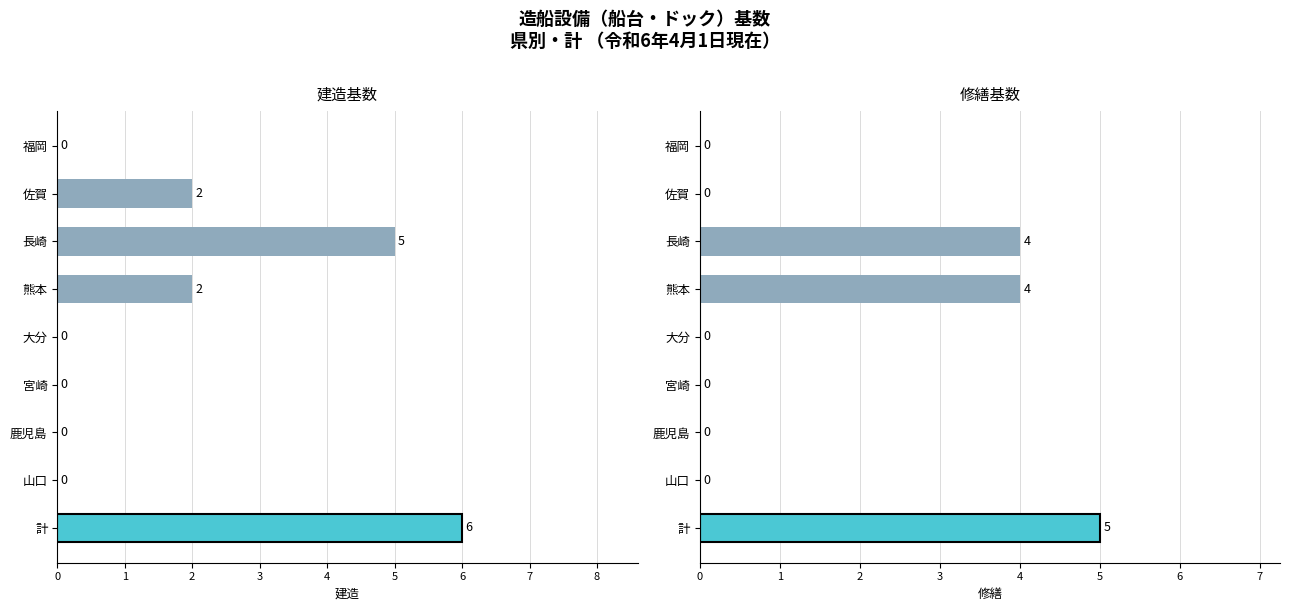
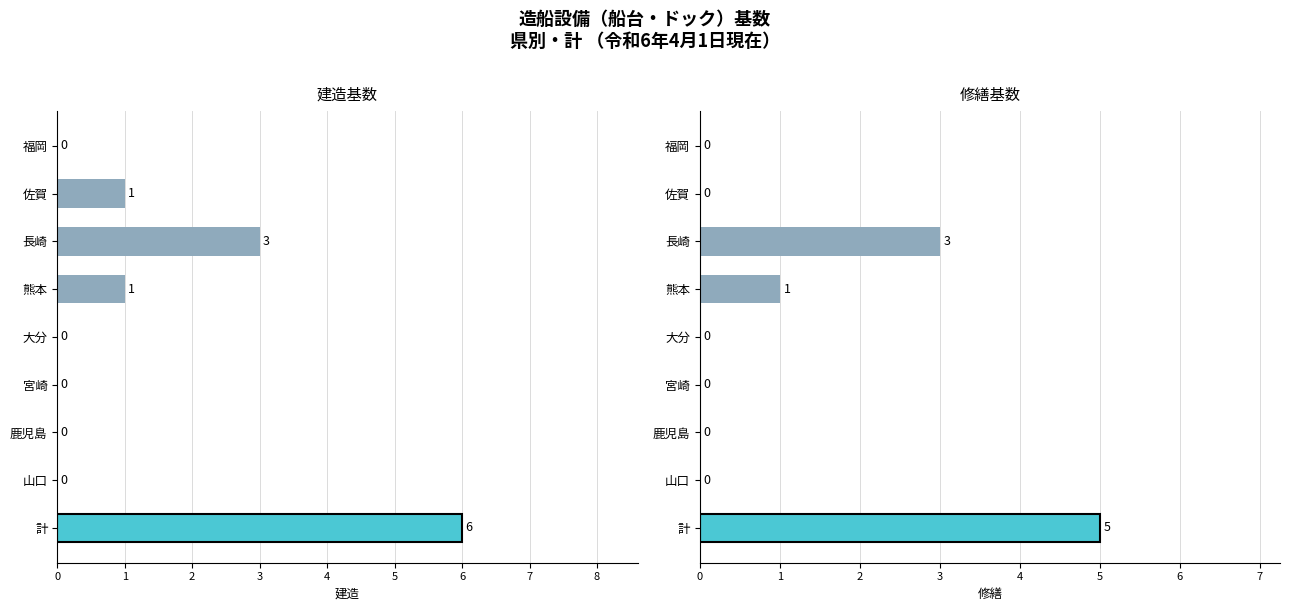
建造基数, 佐賀: 2 -> 1
建造基数, 長崎: 5 -> 3
建造基数, 熊本: 2 -> 1
修繕基数, 長崎: 4 -> 3
修繕基数, 熊本: 4 -> 1
